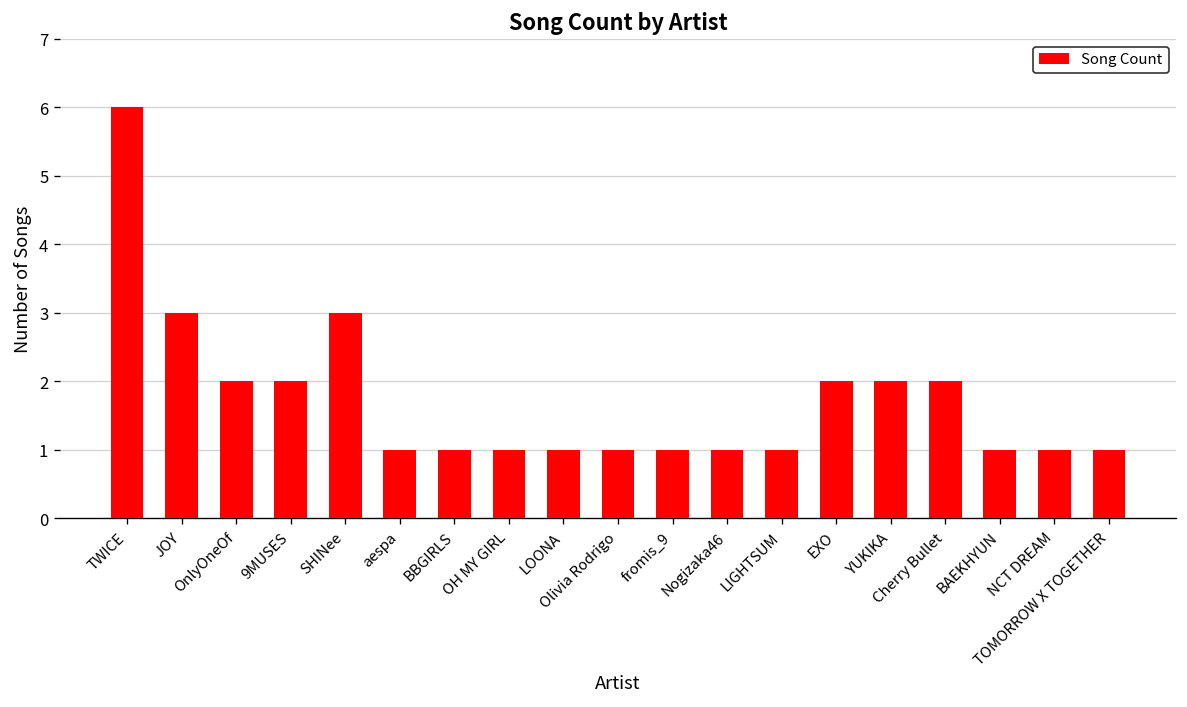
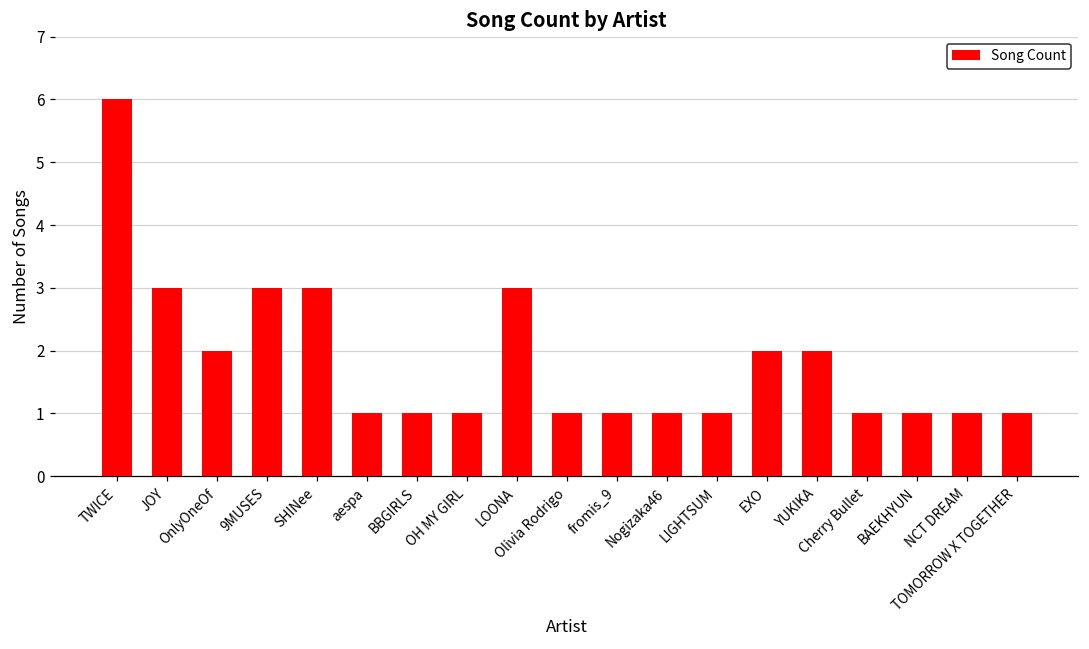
9MUSES: 2 -> 3
LOONA: 1 -> 3
Cherry Bullet: 2 -> 1
